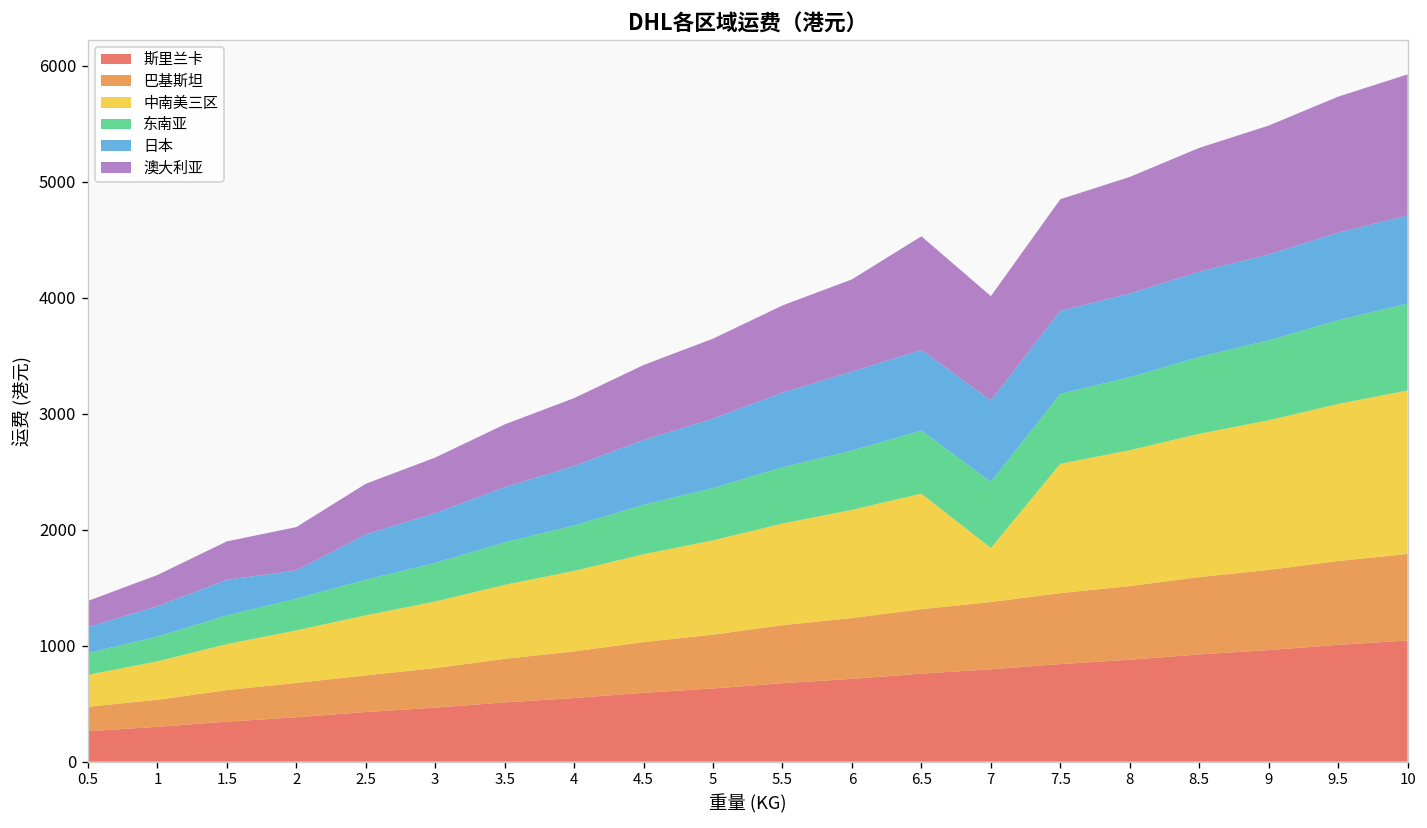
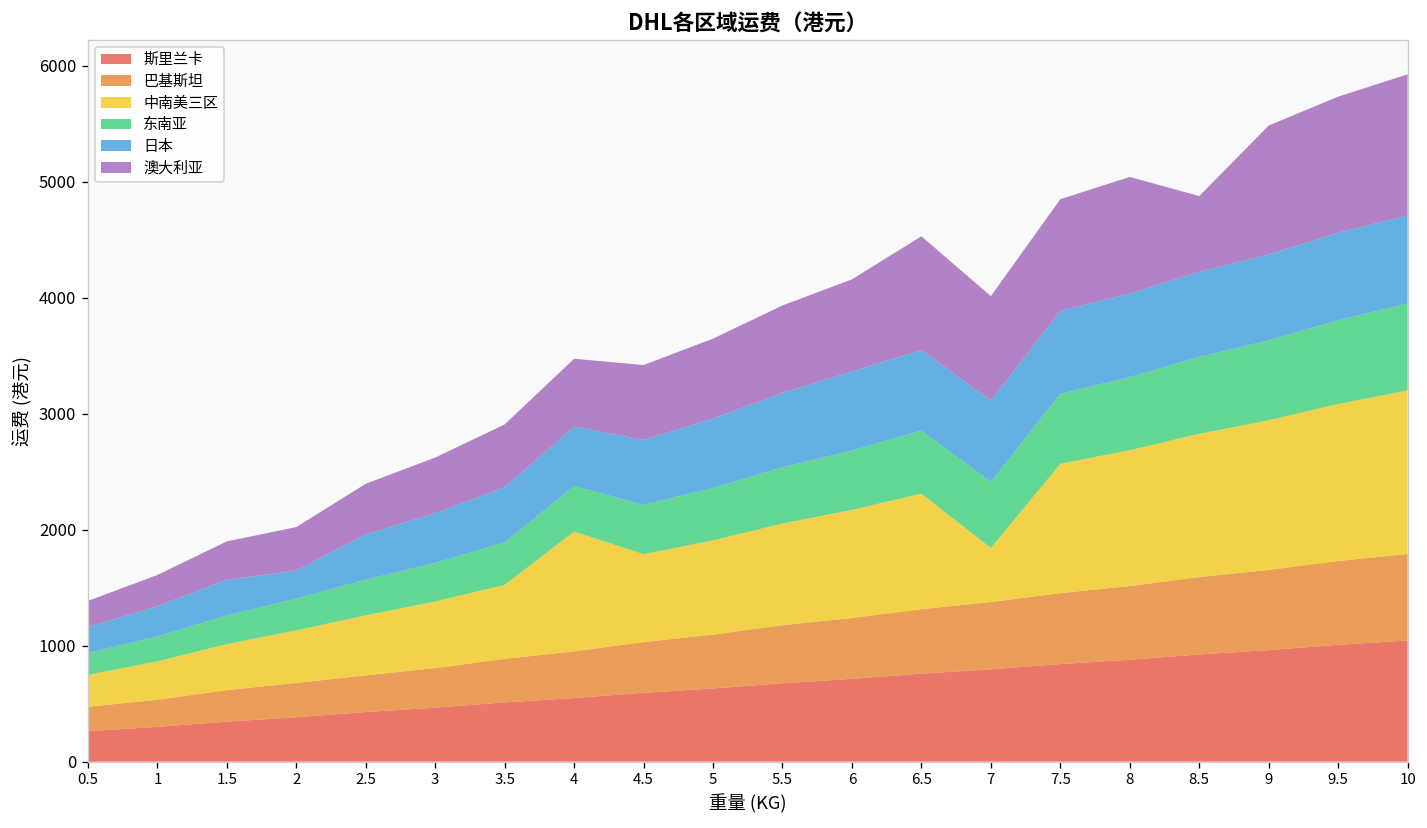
中南美三区, 4: 700 -> 1000
澳大利亚, 8.5: 1100 -> 700
